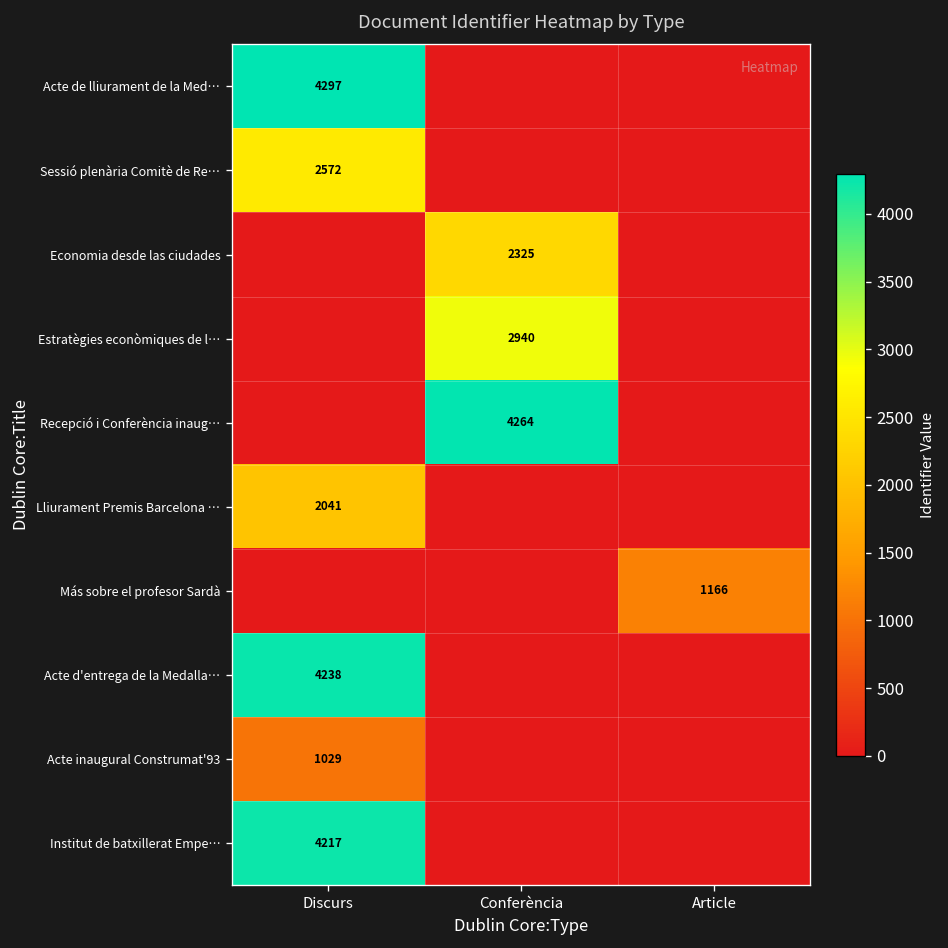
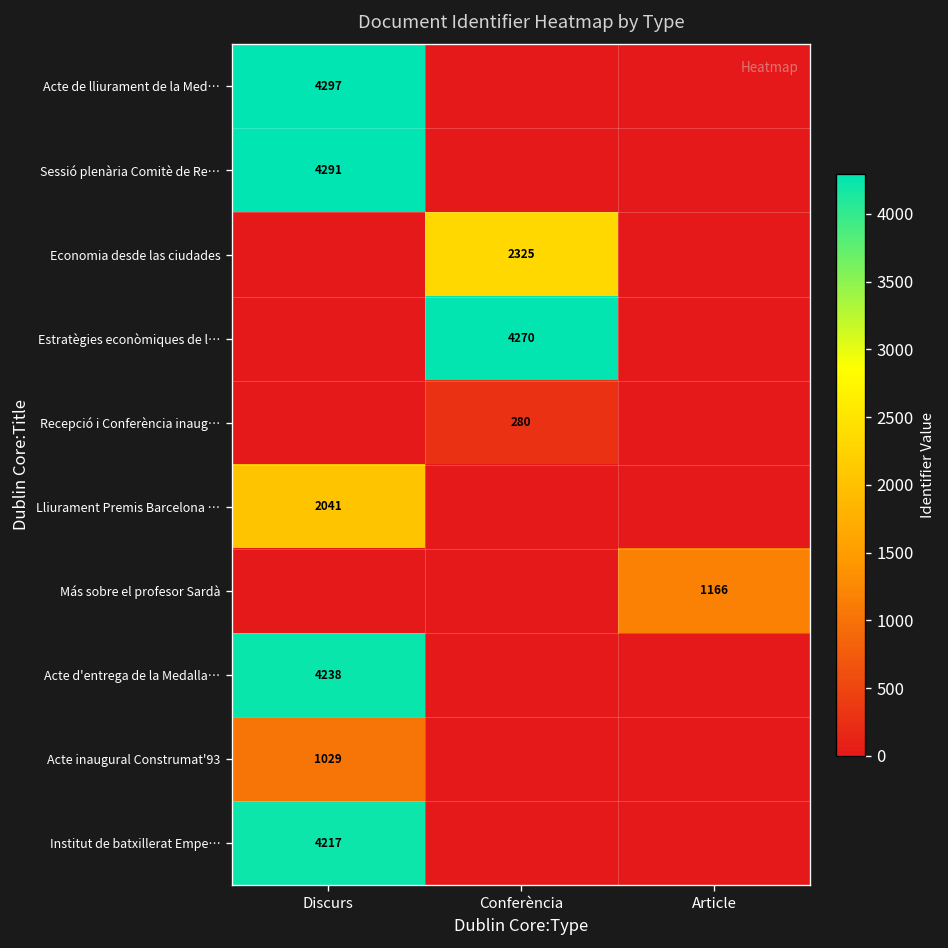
Sessió plenària Comitè de Re…, Discurs: 2572 -> 4291
Estratègies econòmiques de l…, Conferència: 2940 -> 4270
Recepció i Conferència inaug…, Conferència: 4264 -> 280
